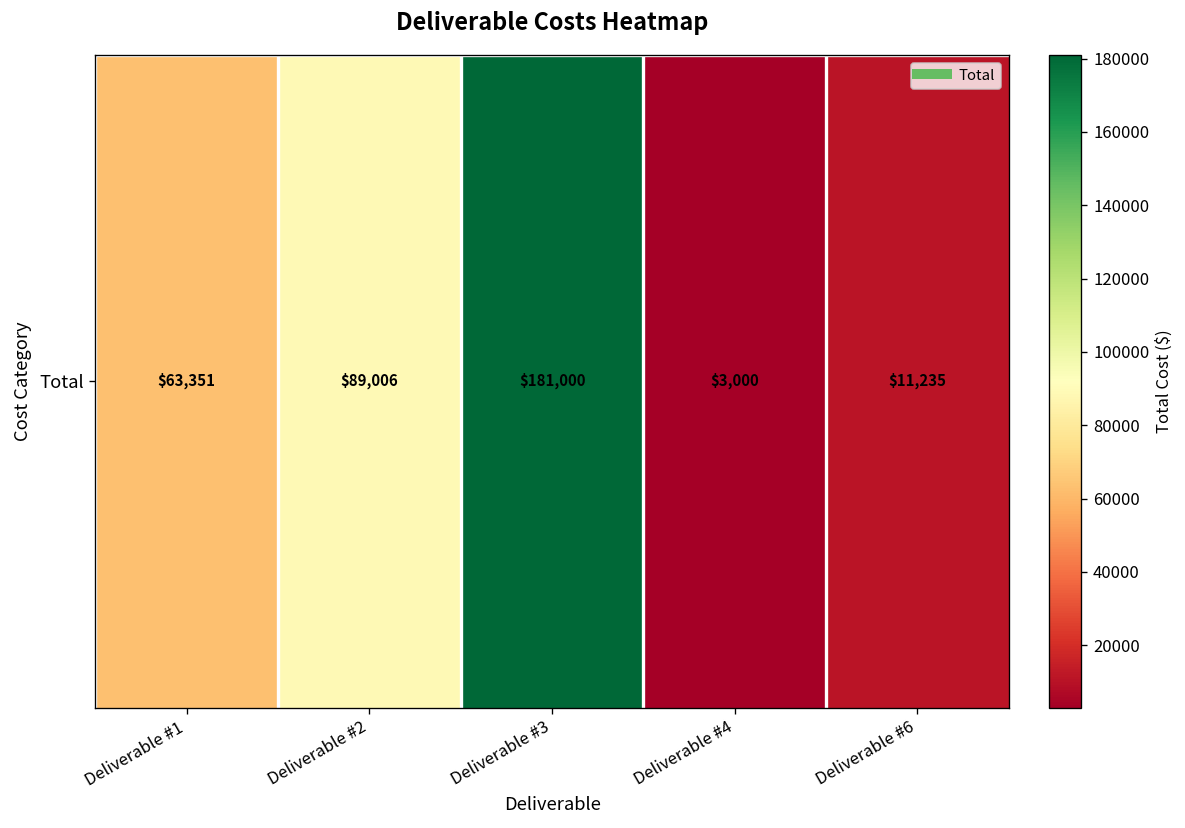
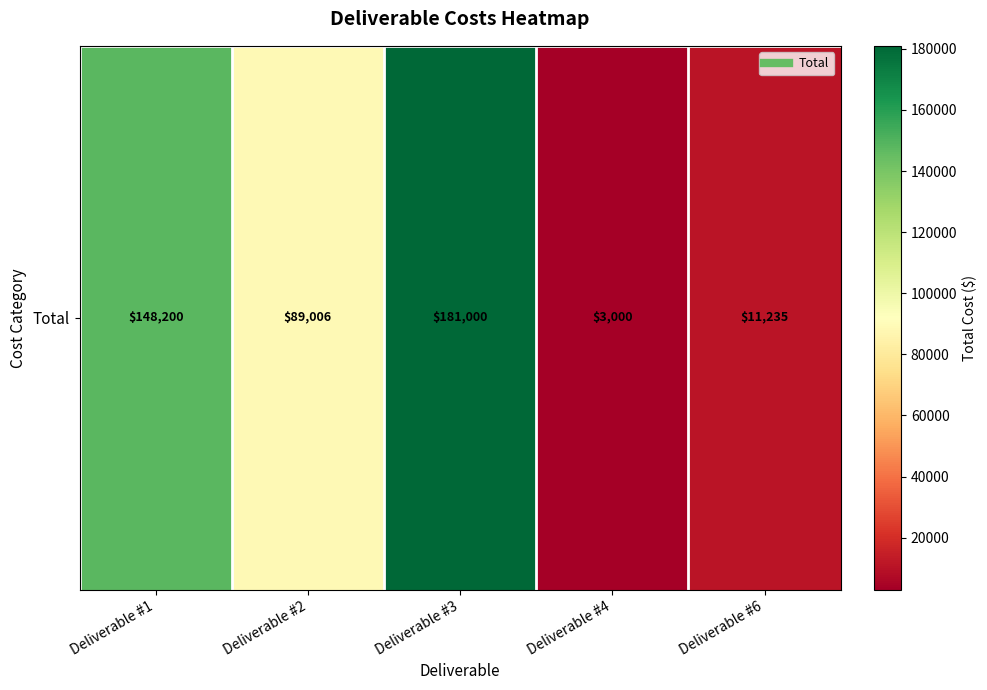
Total, Deliverable #1: $63,351 -> $148,200
